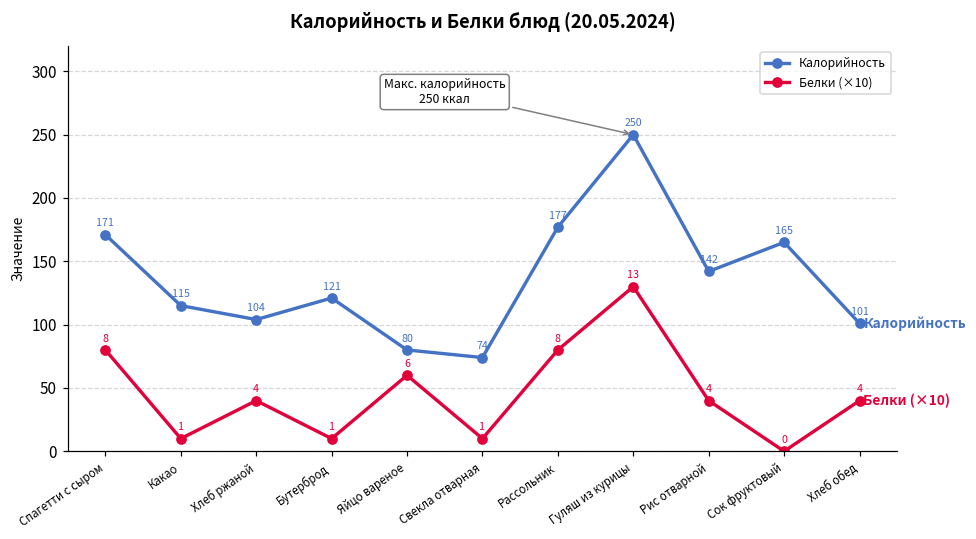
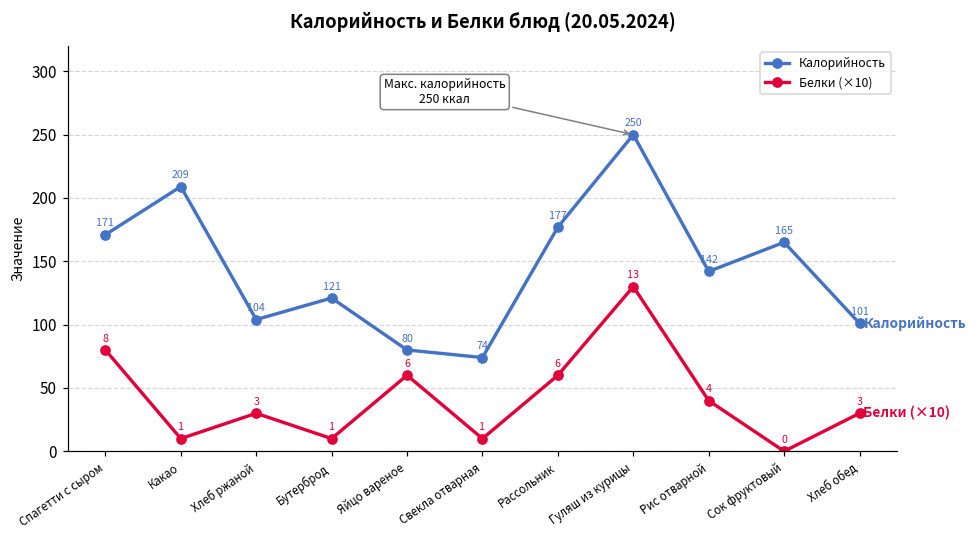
Калорийность, Какао: 115 -> 209
Белки (×10), Хлеб ржаной: 4 -> 3
Белки (×10), Рассольник: 8 -> 6
Белки (×10), Хлеб обед: 4 -> 3
